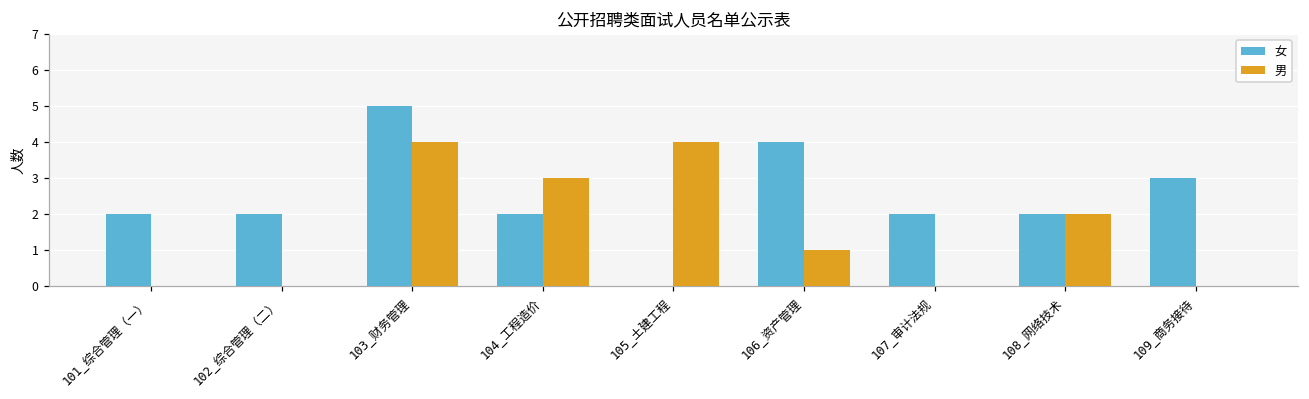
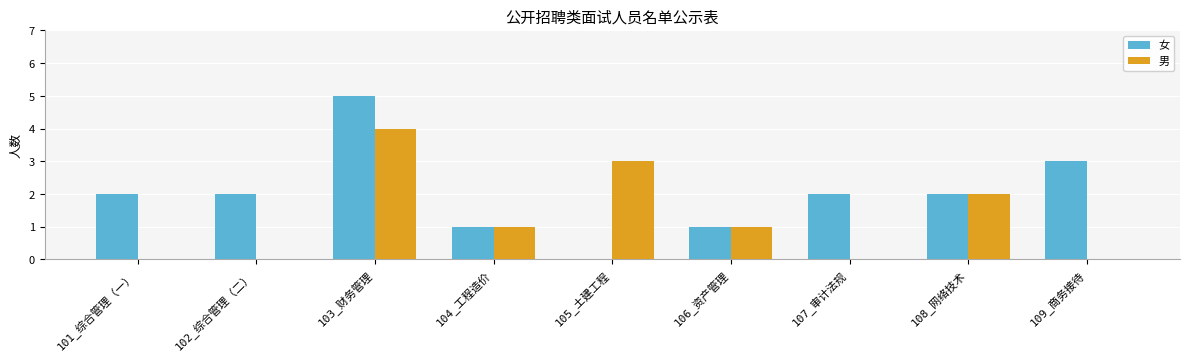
女, 104_工程造价: 2 -> 1
男, 104_工程造价: 3 -> 1
男, 105_土建工程: 4 -> 3
女, 106_资产管理: 4 -> 1
